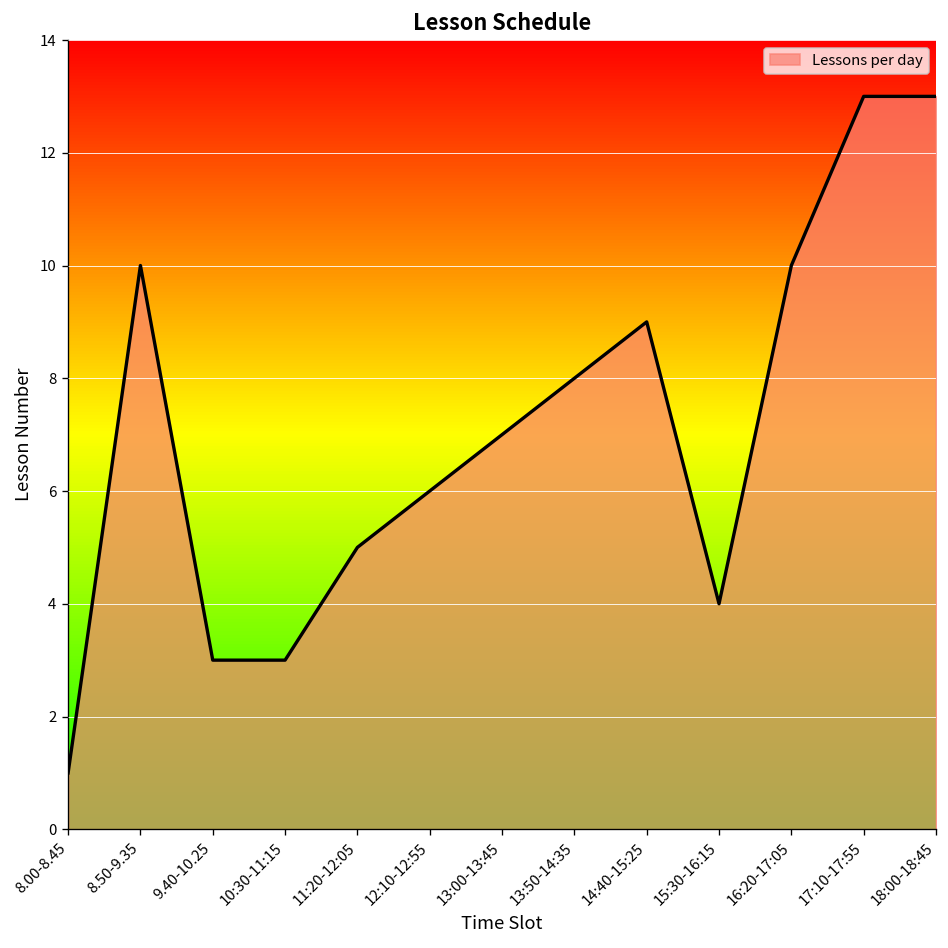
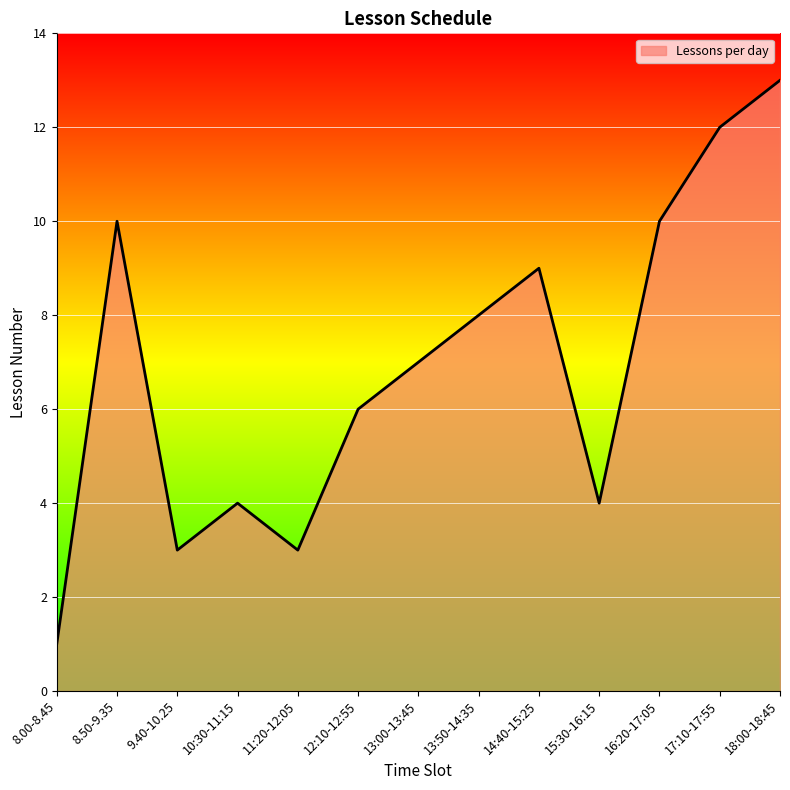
10:30-11:15: 3 -> 4
11:20-12:05: 5 -> 3
17:10-17:55: 13 -> 12
